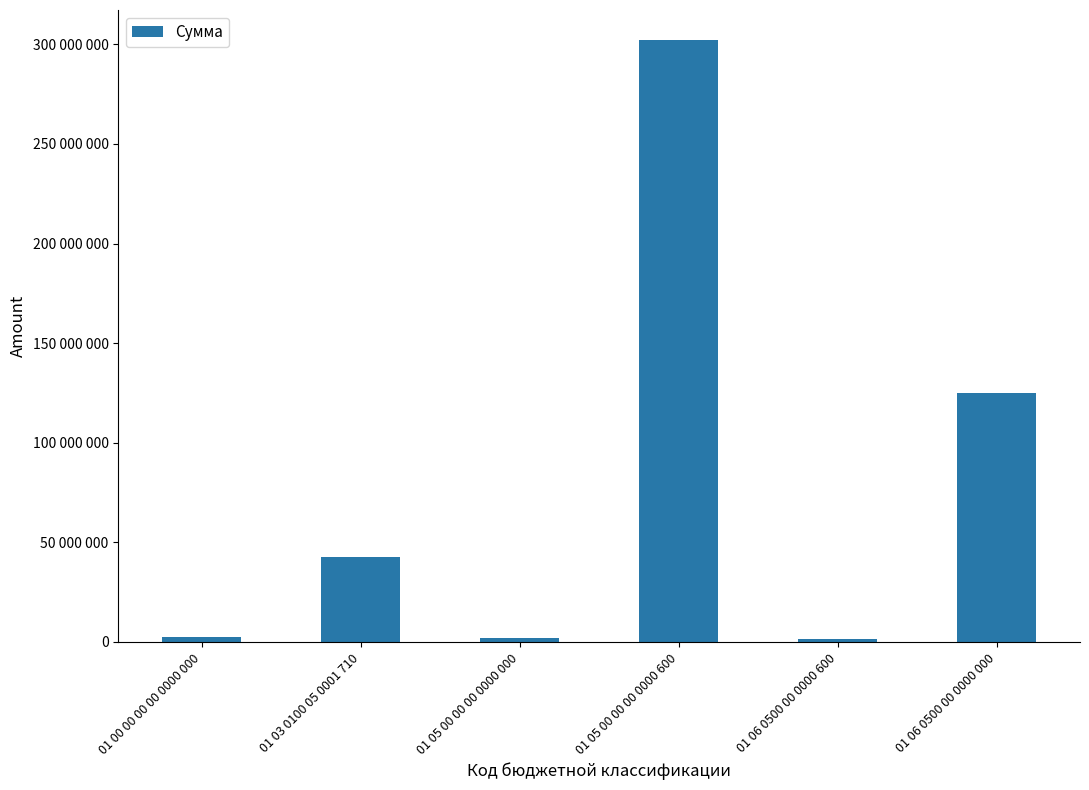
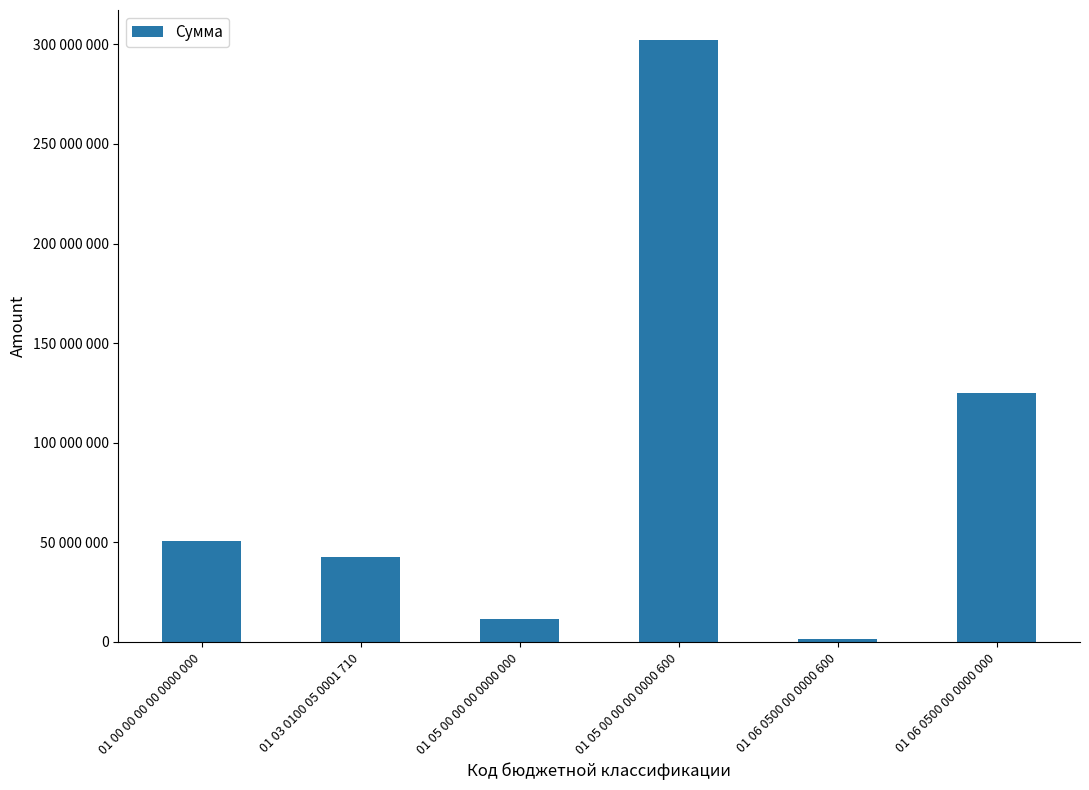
01 00 00 00 00 0000 000: 2000000 -> 50000000
01 05 00 00 00 0000 000: 2000000 -> 11000000
